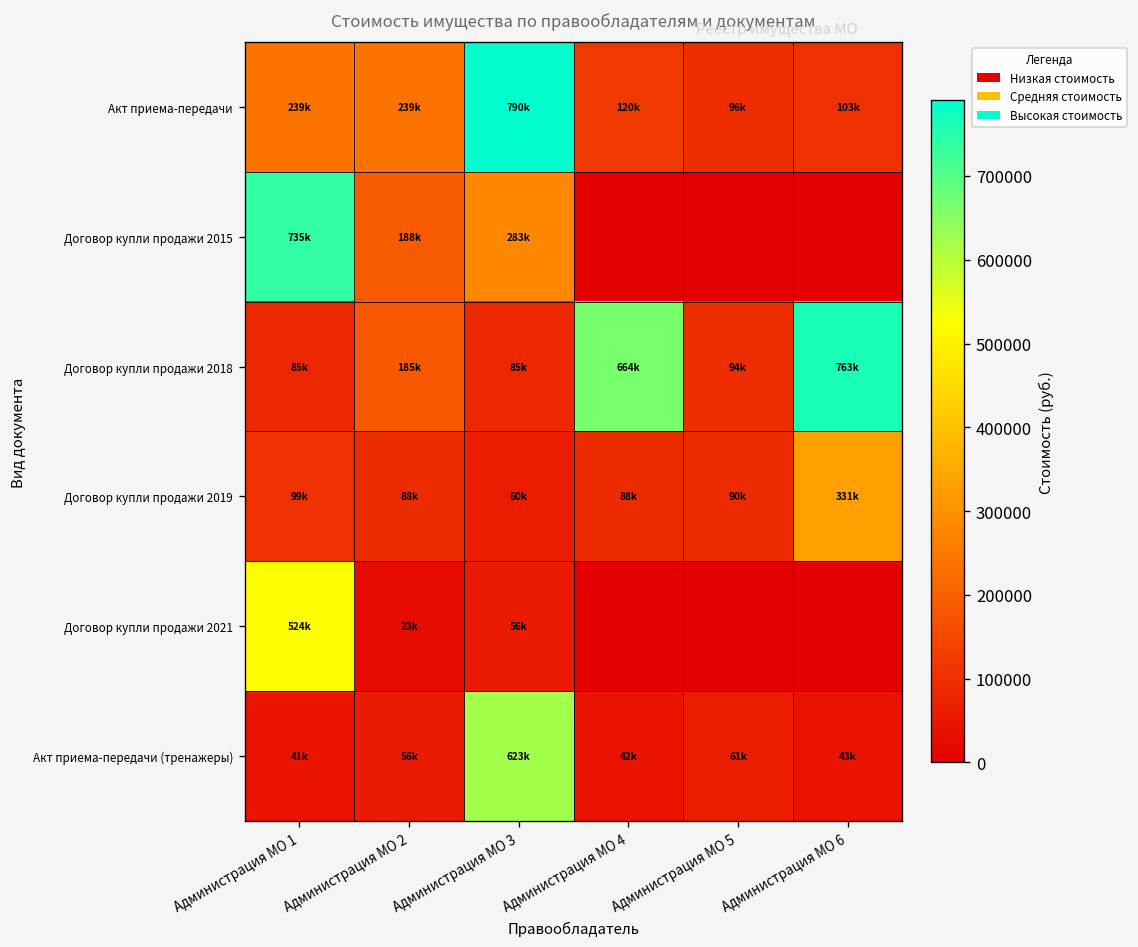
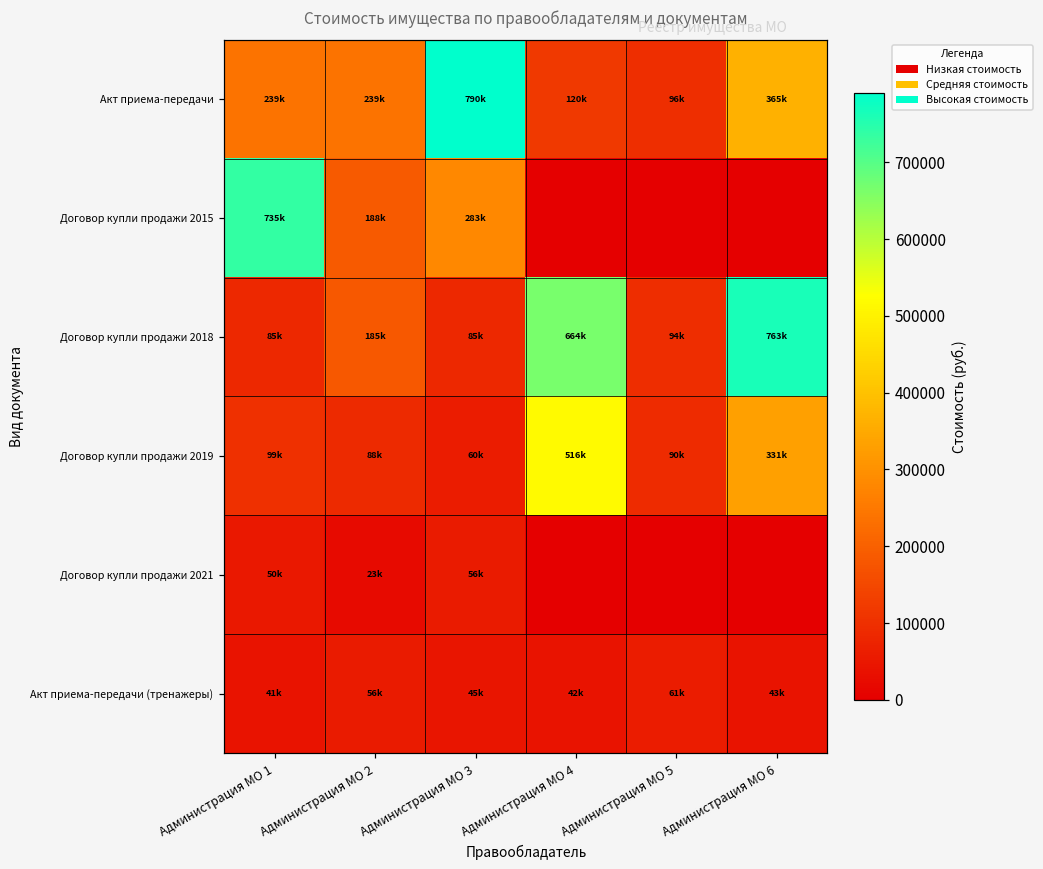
Акт приема-передачи, Администрация МО 6: 103k -> 365k
Договор купли продажи 2019, Администрация МО 4: 88k -> 516k
Договор купли продажи 2021, Администрация МО 1: 524k -> 50k
Акт приема-передачи (тренажеры), Администрация МО 3: 623k -> 45k
